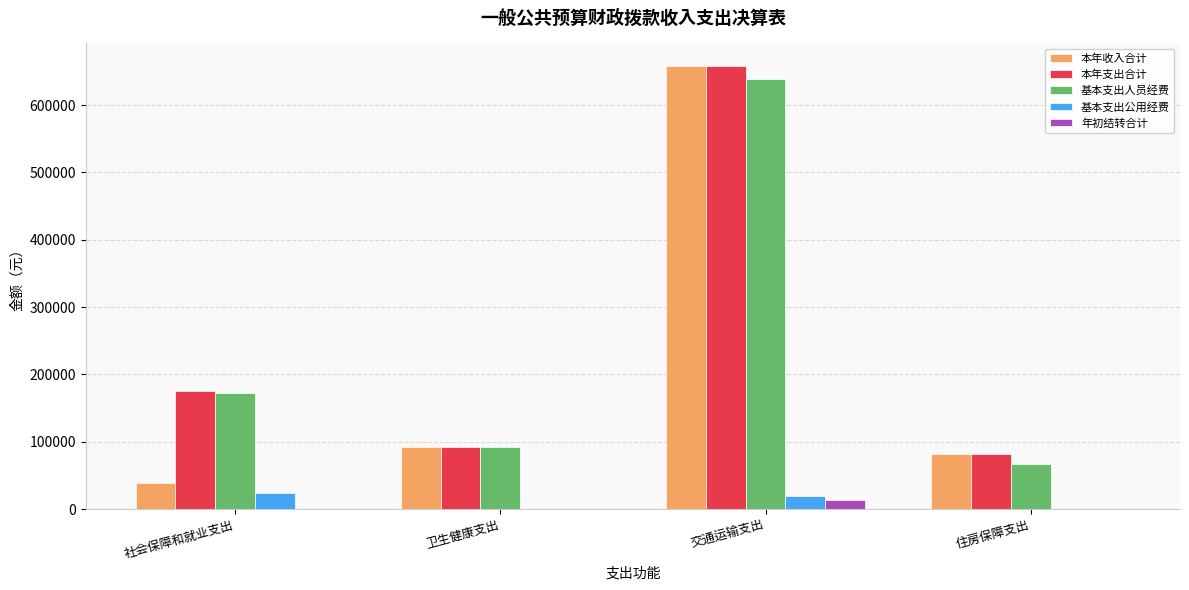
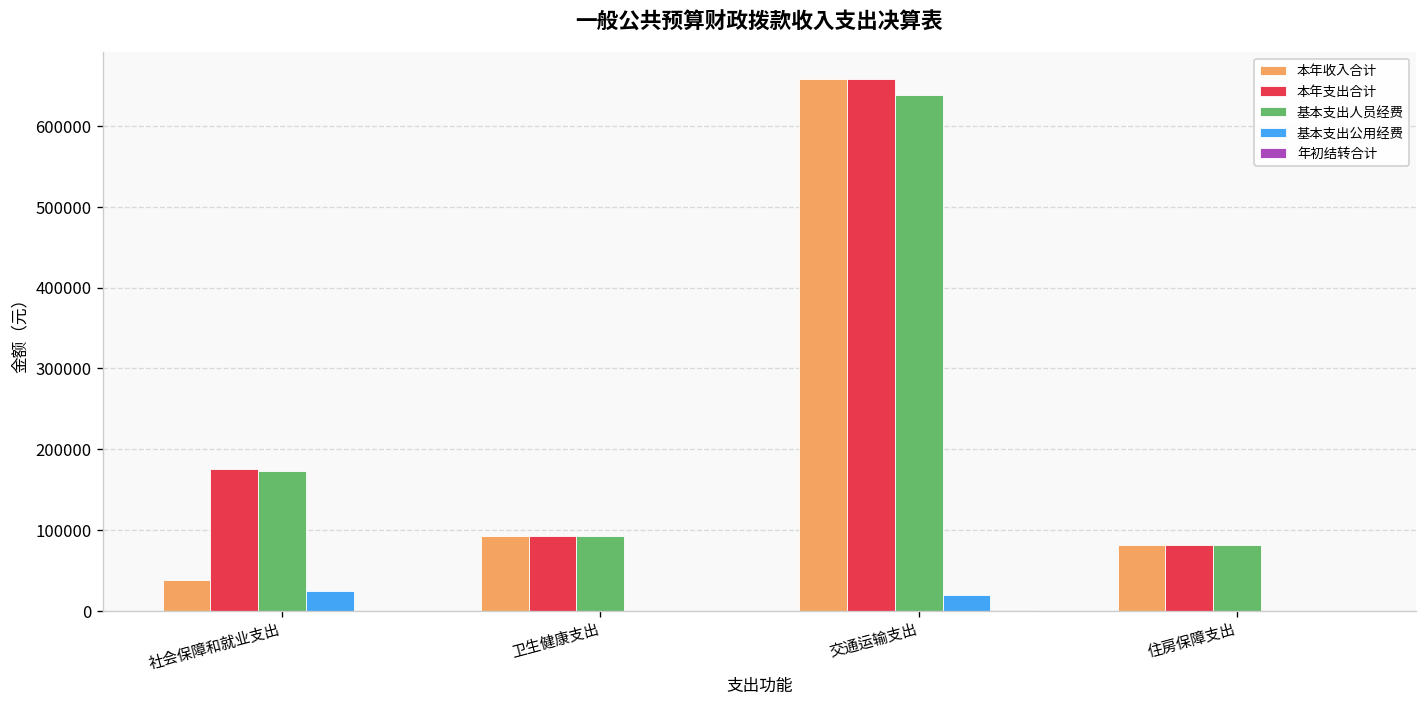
年初结转合计, 交通运输支出: 10000 -> 0
基本支出人员经费, 住房保障支出: 70000 -> 80000
